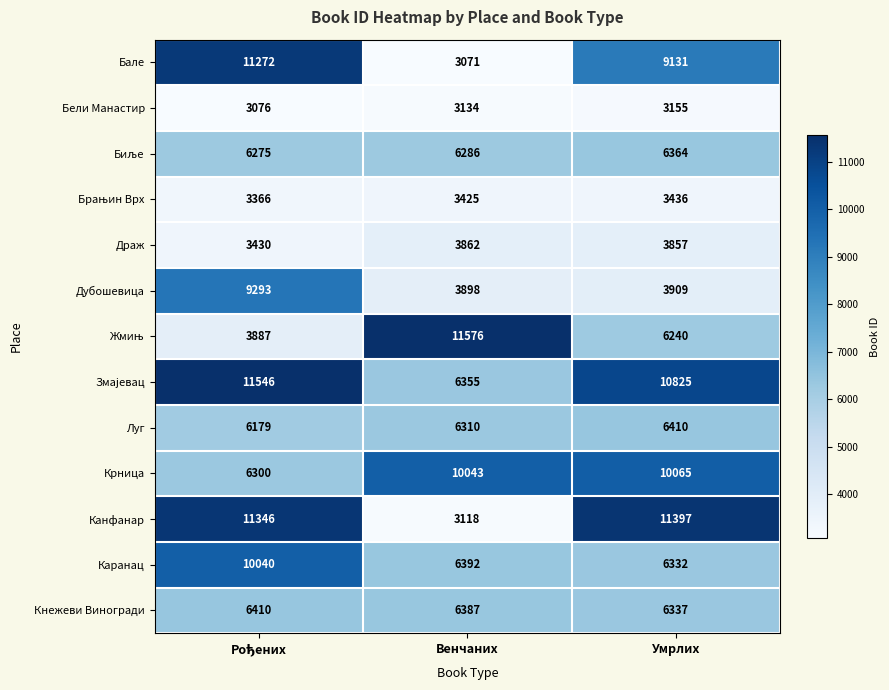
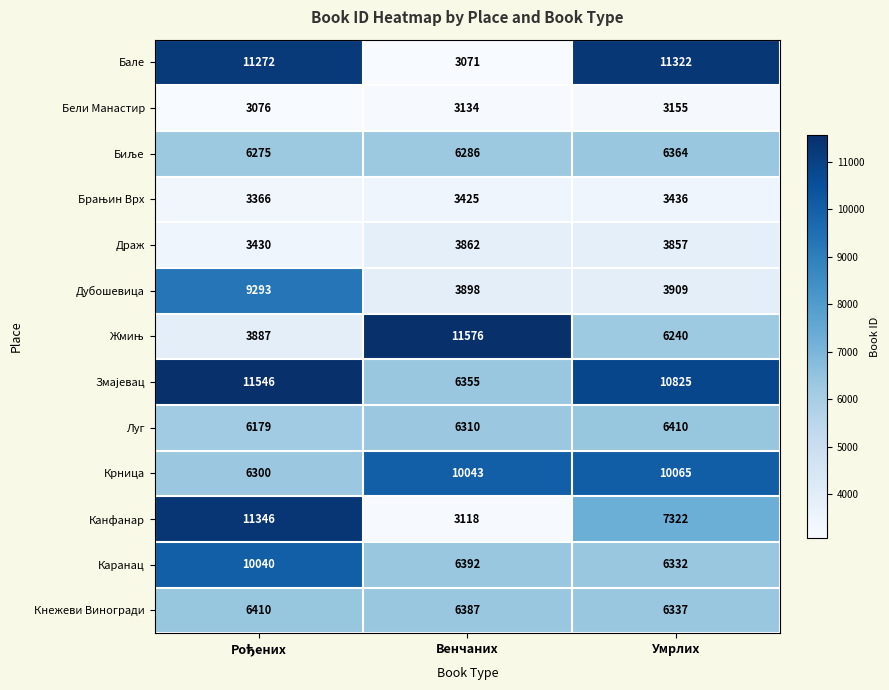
Бале, Умрлих: 9131 -> 11322
Канфанар, Умрлих: 11397 -> 7322
